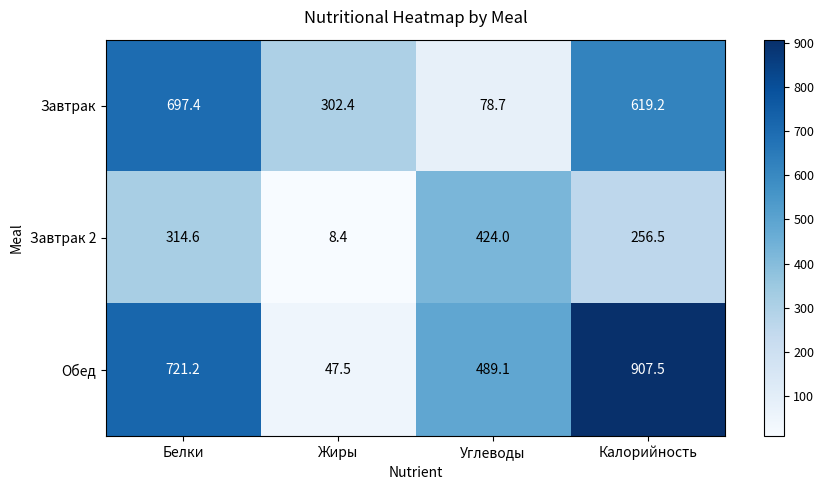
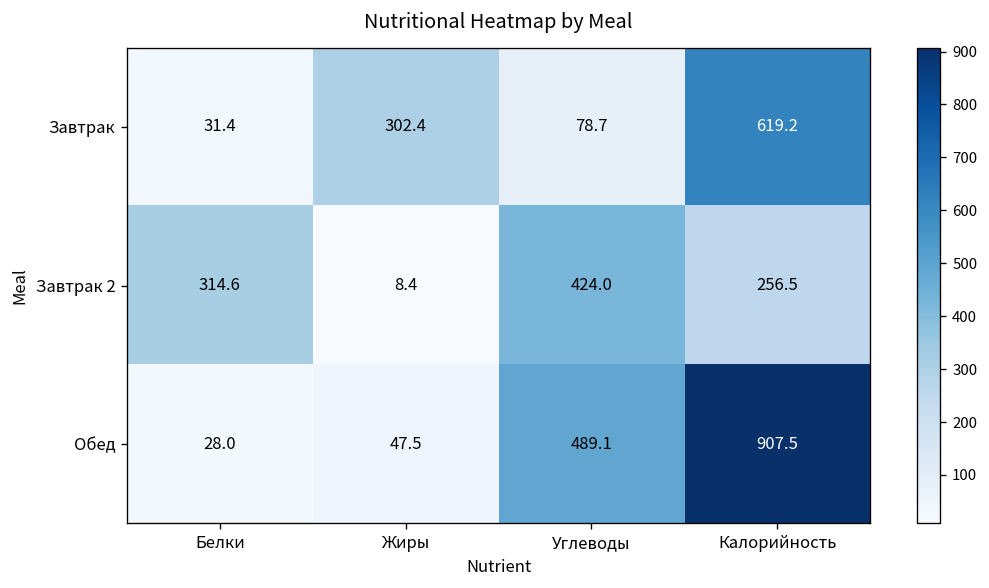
Завтрак, Белки: 697.4 -> 31.4
Обед, Белки: 721.2 -> 28.0
